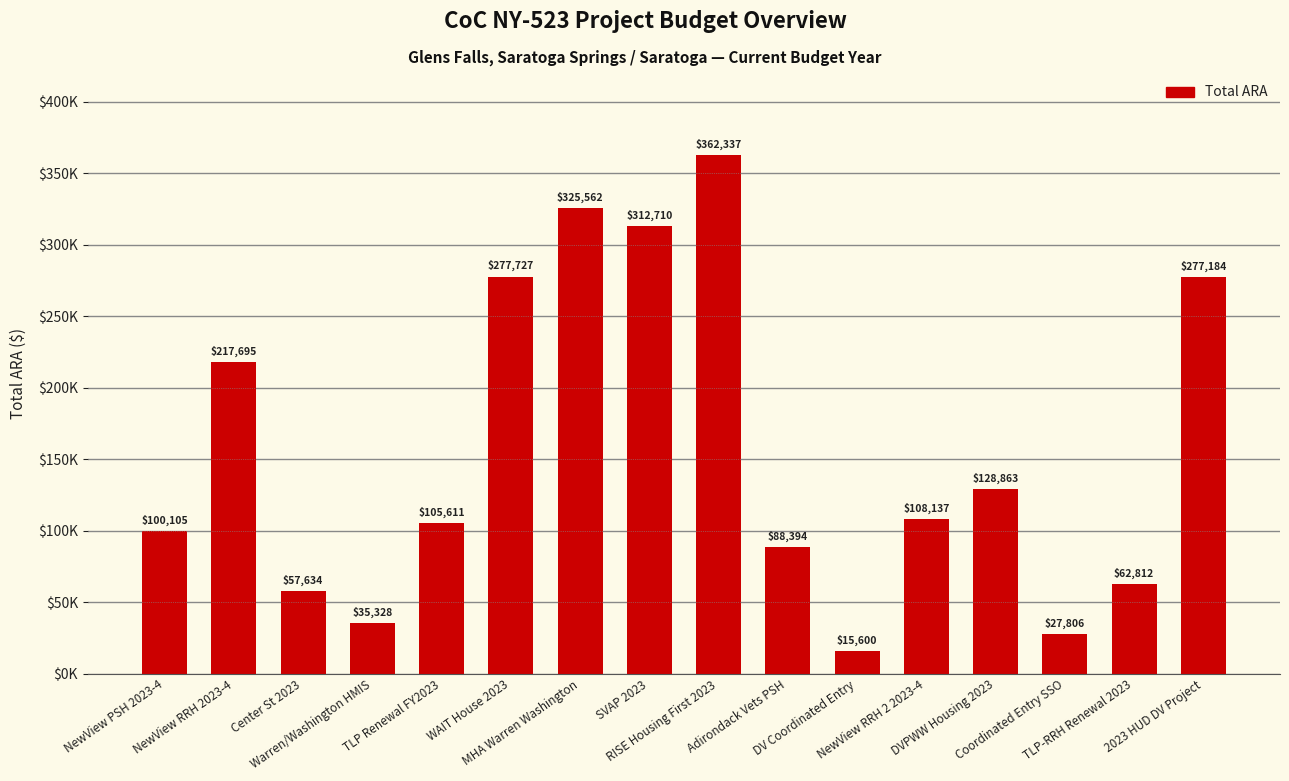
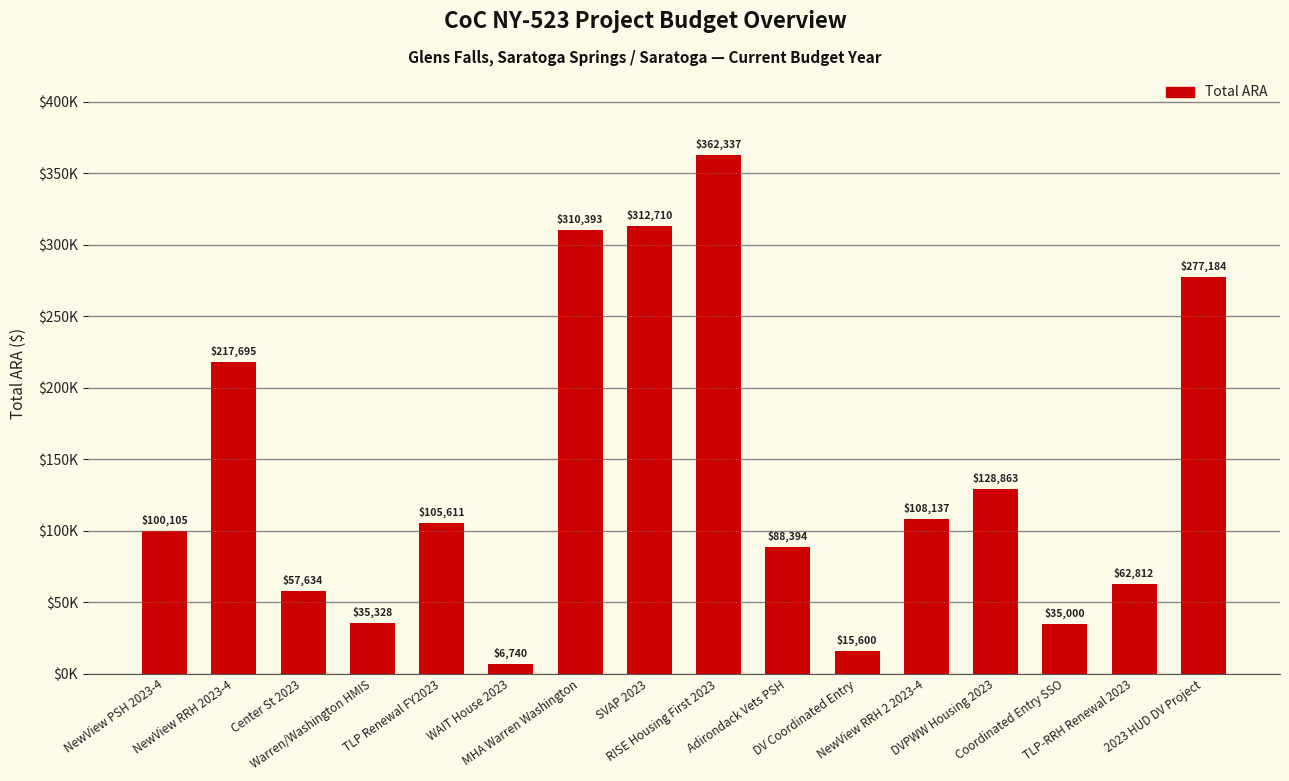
WAIT House 2023: $277,727 -> $6,740
MHA Warren Washington: $325,562 -> $310,393
Coordinated Entry SSO: $27,806 -> $35,000
